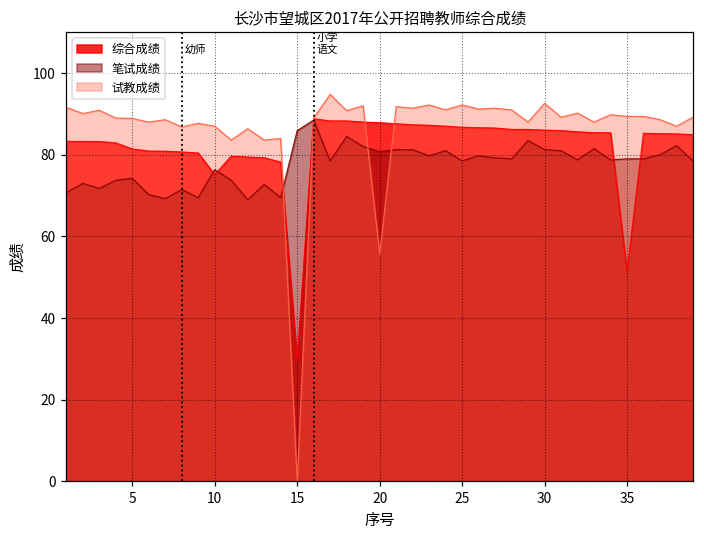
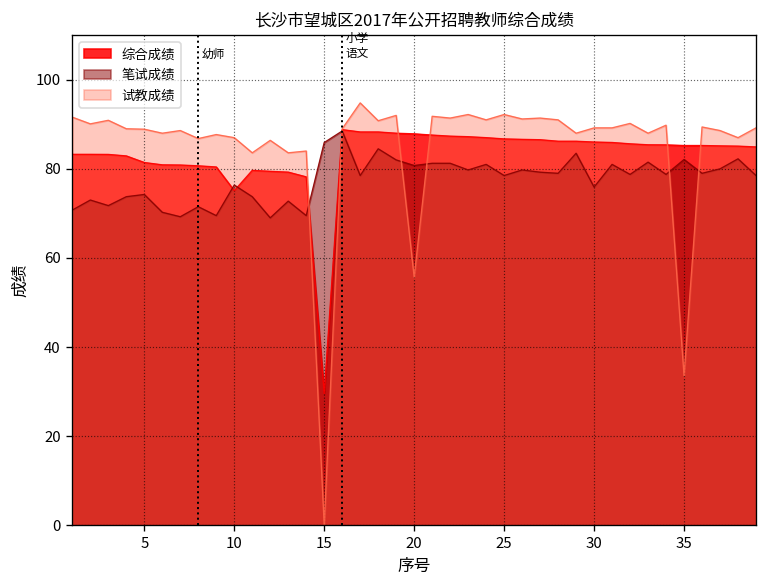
笔试成绩, 30: 81 -> 76
试教成绩, 30: 93 -> 89
综合成绩, 35: 51 -> 85
笔试成绩, 35: 79 -> 82
试教成绩, 35: 89 -> 34
